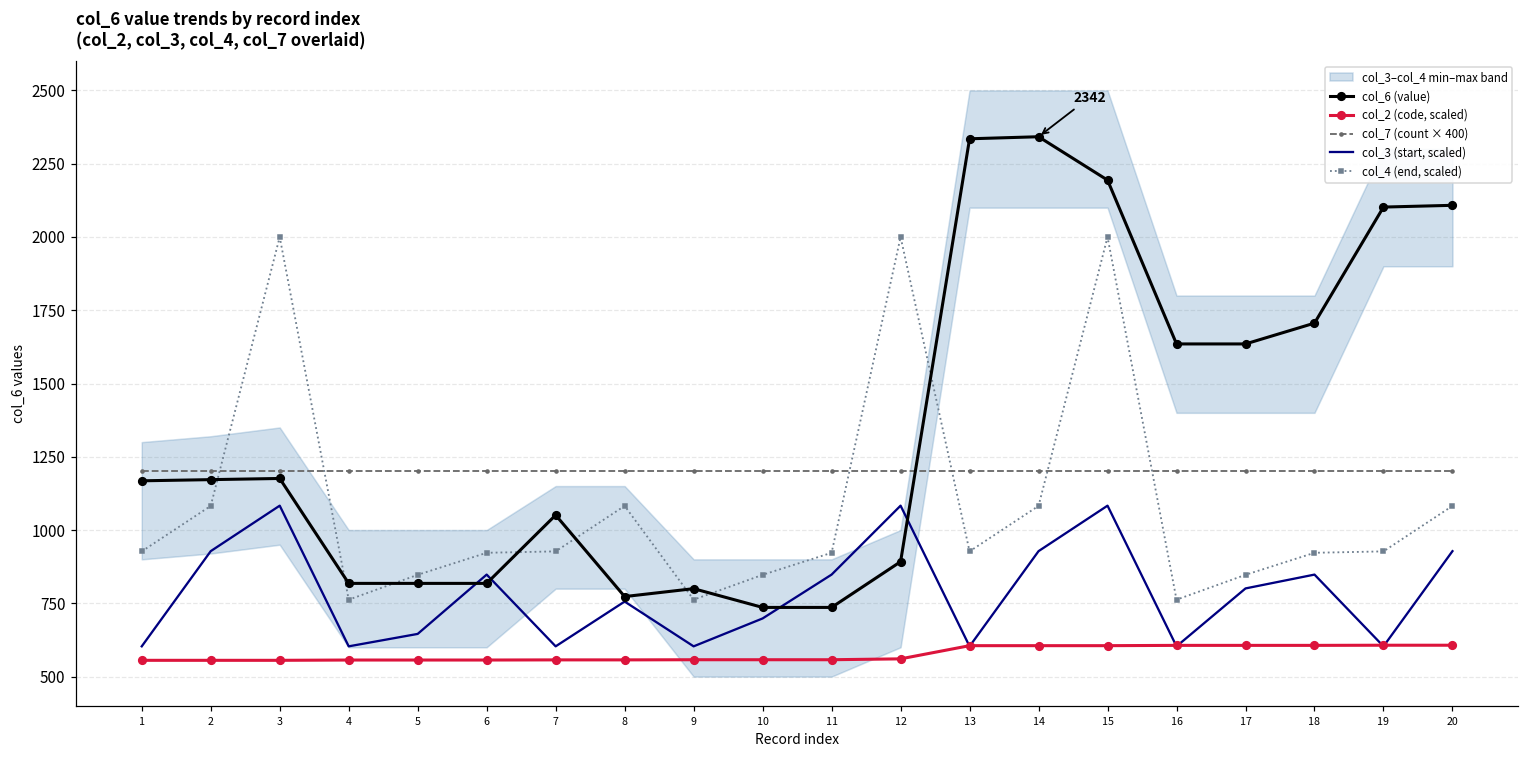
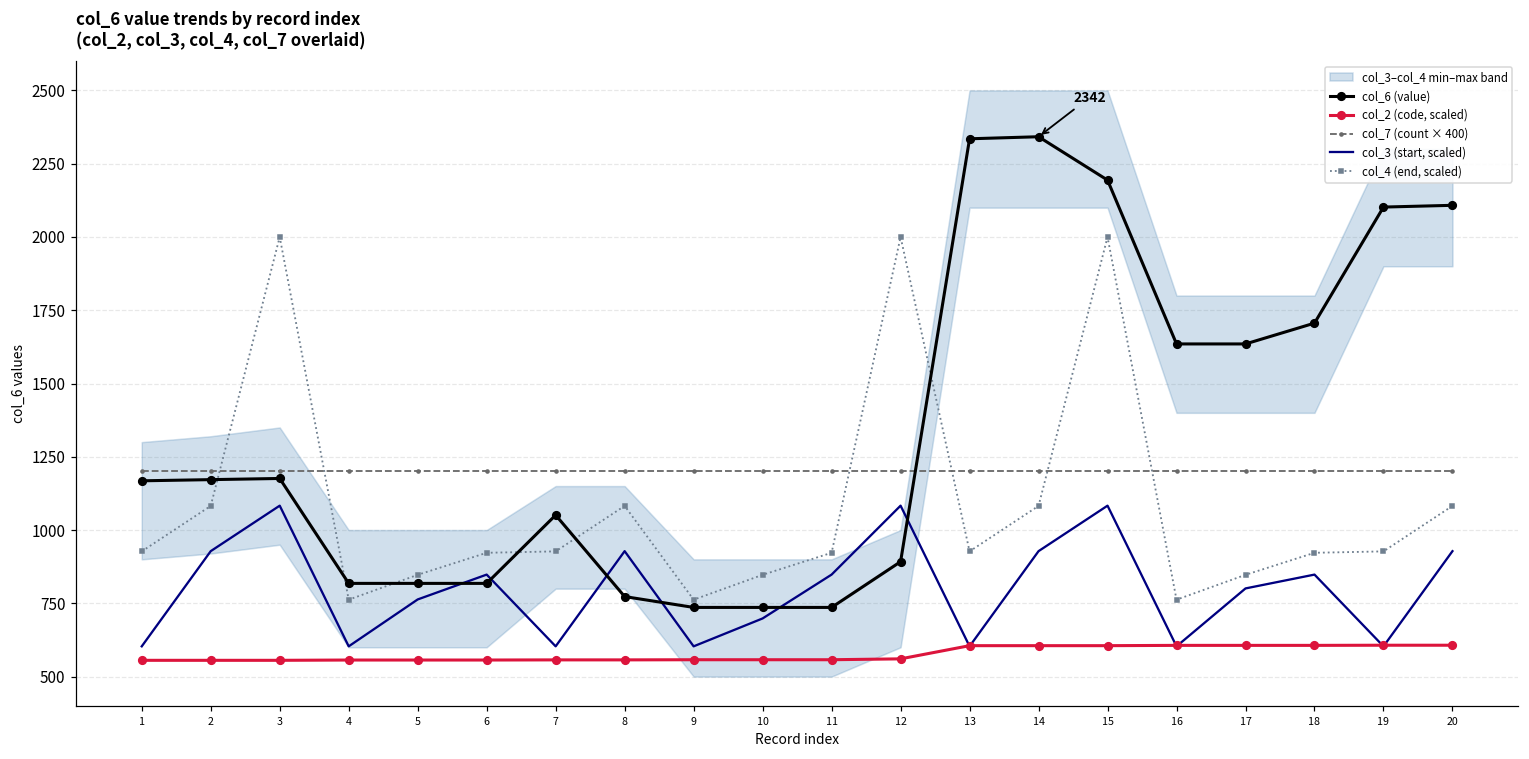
col_3 (start, scaled), 5: 650 -> 760
col_3 (start, scaled), 8: 760 -> 930
col_6 (value), 9: 800 -> 740
